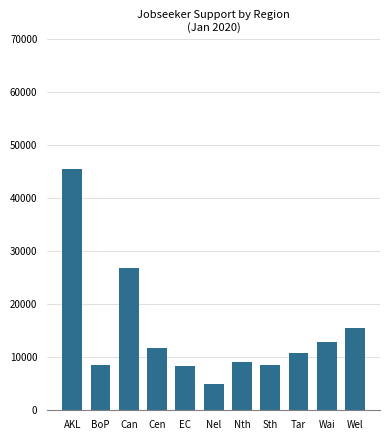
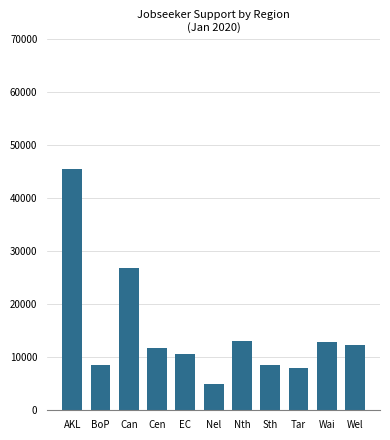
EC: 8000 -> 11000
Nth: 9000 -> 13000
Tar: 11000 -> 8000
Wel: 16000 -> 12000
